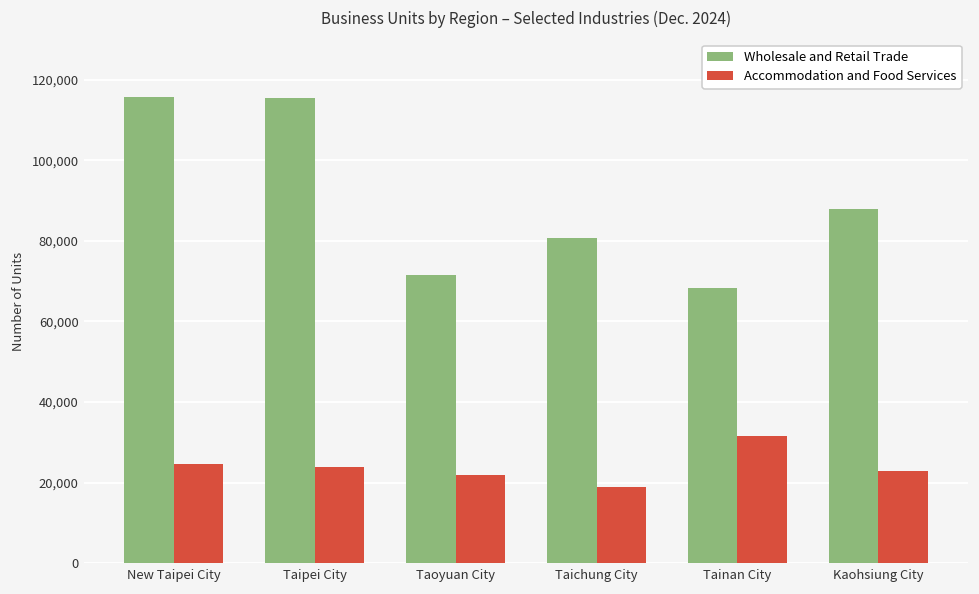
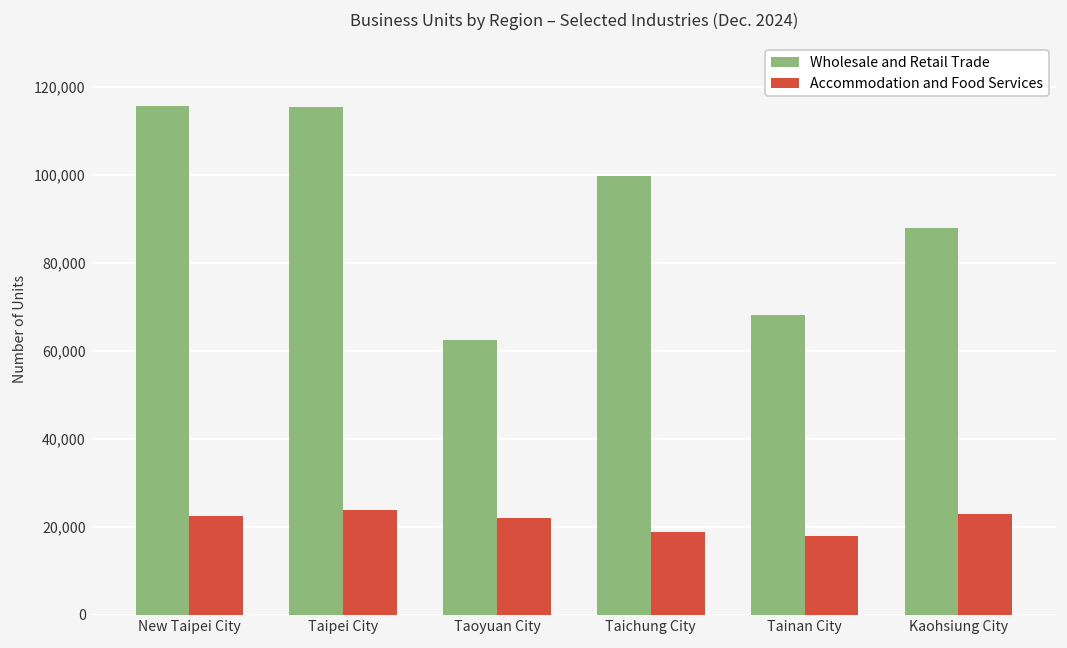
Accommodation and Food Services, New Taipei City: 25,000 -> 22,000
Wholesale and Retail Trade, Taoyuan City: 72,000 -> 62,000
Wholesale and Retail Trade, Taichung City: 81,000 -> 100,000
Accommodation and Food Services, Tainan City: 31,000 -> 18,000
